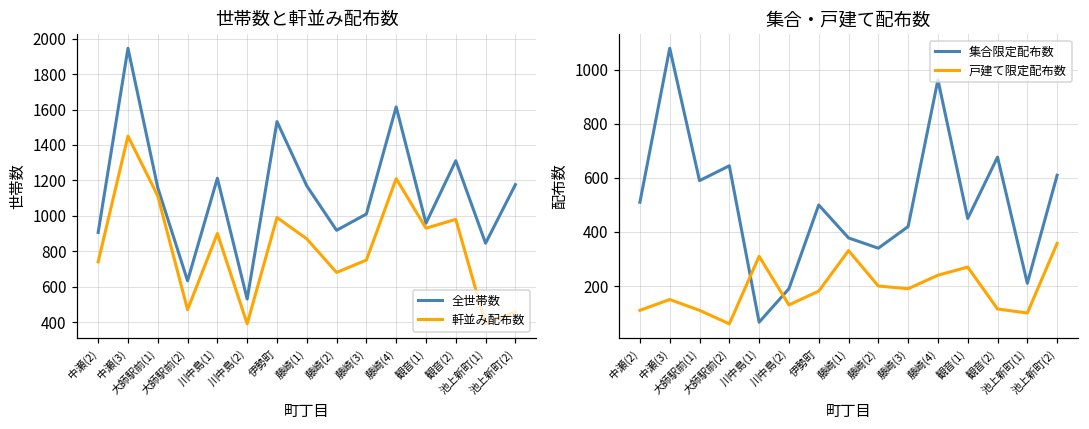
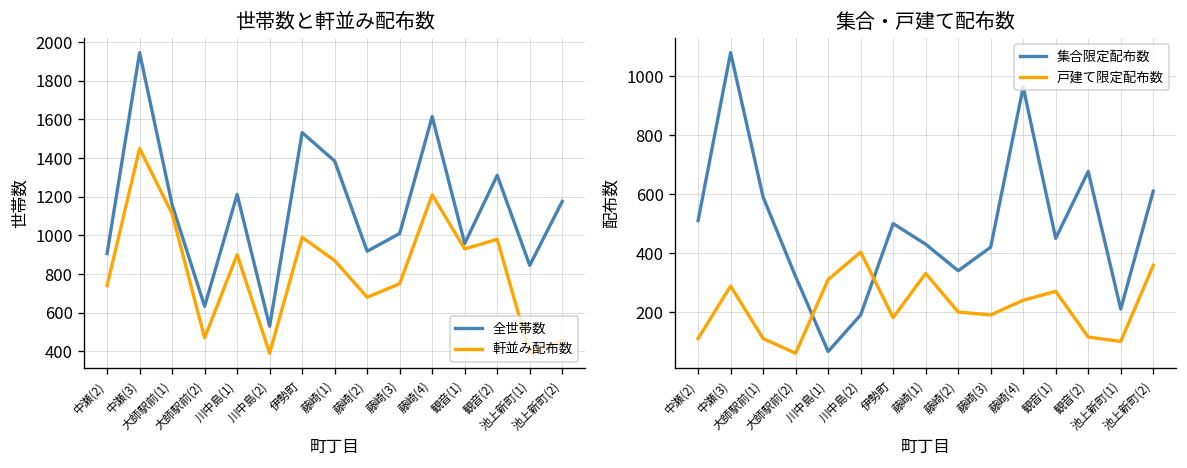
世帯数と軒並み配布数, 全世帯数, 藤崎(1): 1170 -> 1390
集合・戸建て配布数, 戸建て限定配布数, 中瀬(3): 150 -> 290
集合・戸建て配布数, 集合限定配布数, 大師駅前(2): 650 -> 320
集合・戸建て配布数, 戸建て限定配布数, 川中島(2): 130 -> 400
集合・戸建て配布数, 集合限定配布数, 藤崎(1): 380 -> 430
